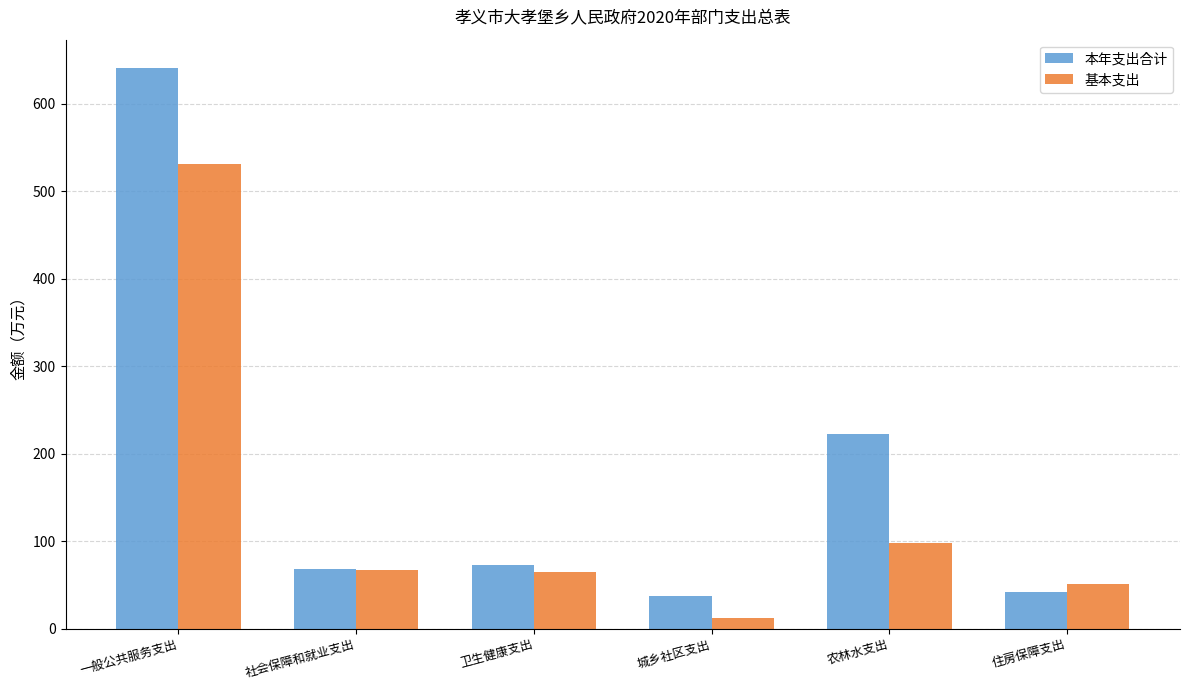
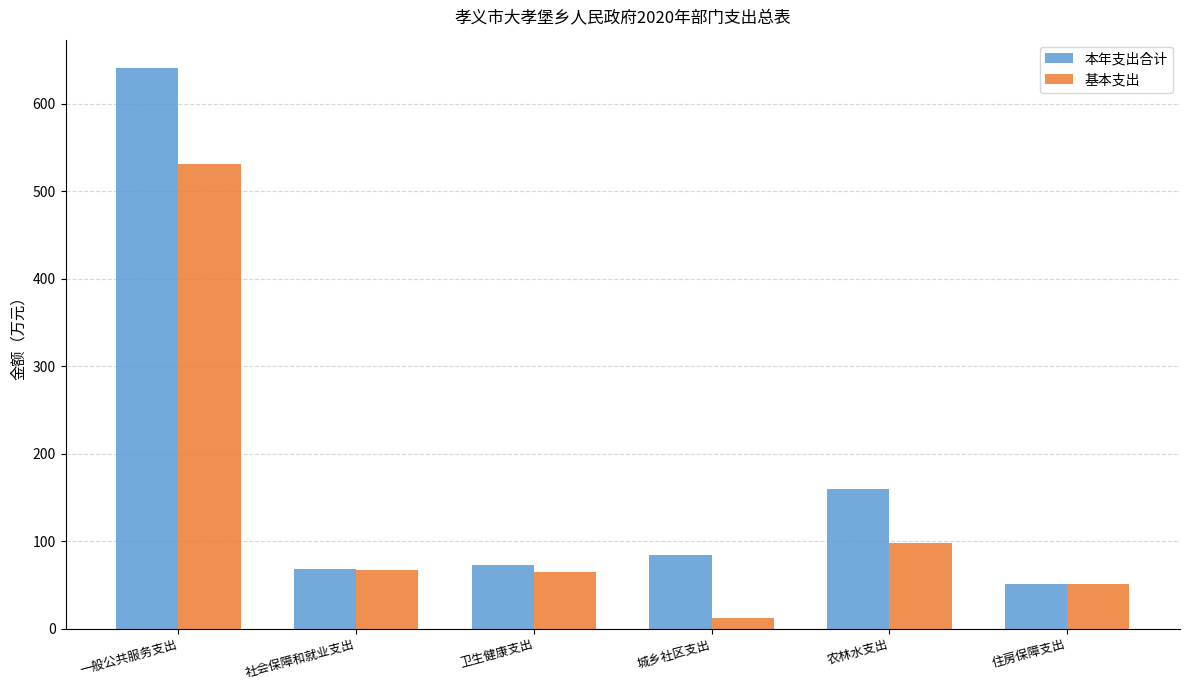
本年支出合计, 城乡社区支出: 40 -> 80
本年支出合计, 农林水支出: 220 -> 160
本年支出合计, 住房保障支出: 40 -> 50
